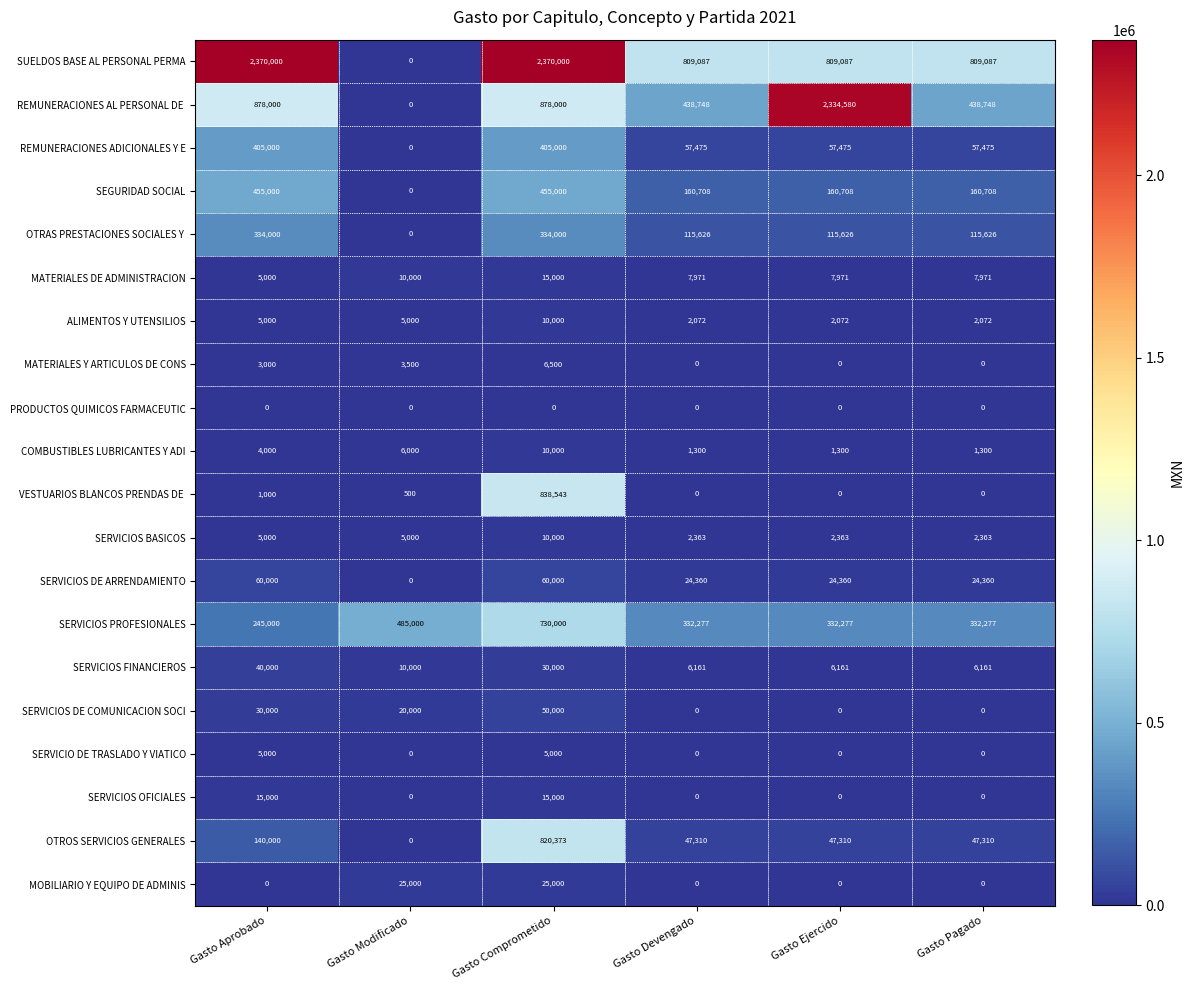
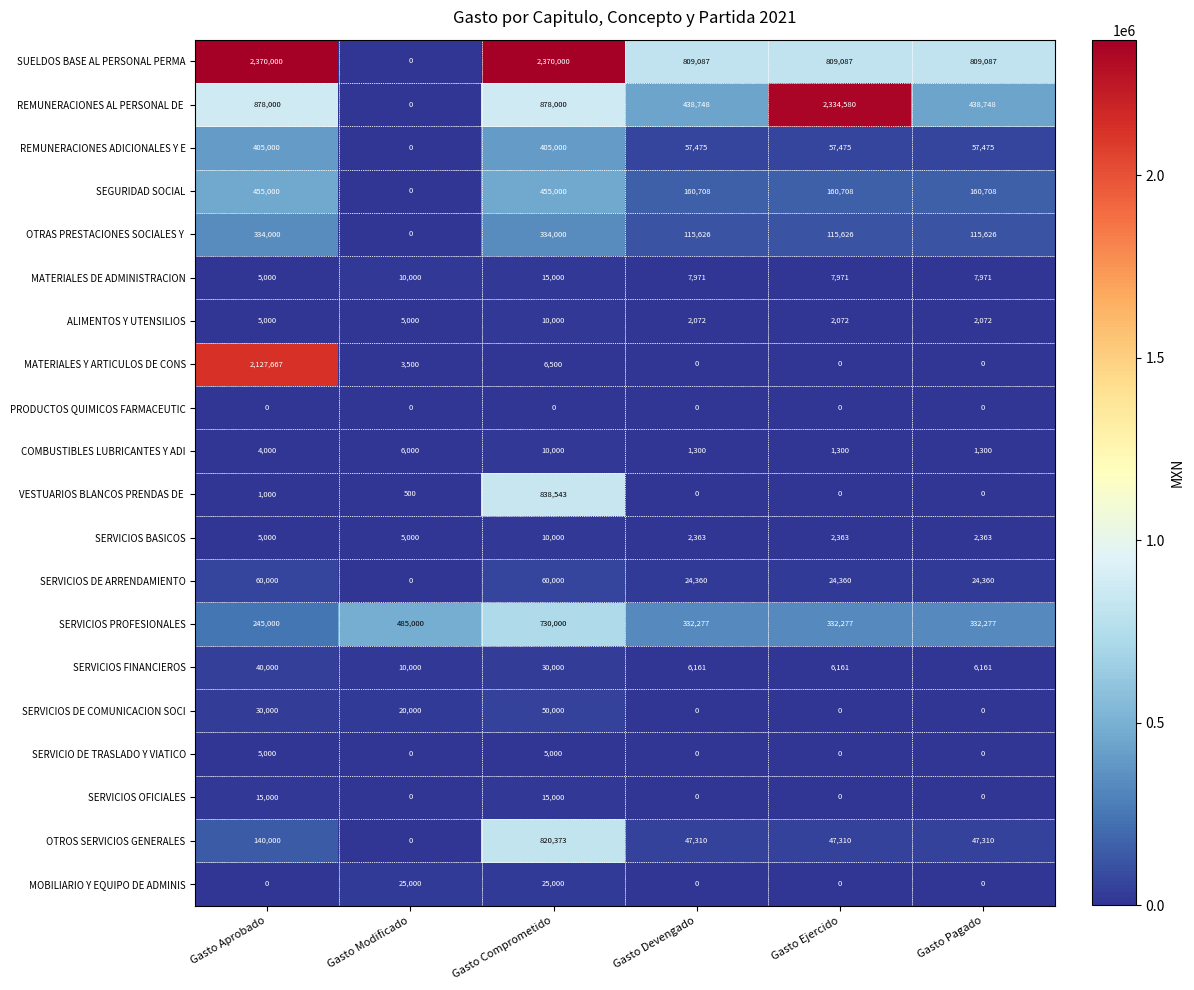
MATERIALES Y ARTICULOS DE CONS, Gasto Aprobado: 3,000 -> 2,127,667
